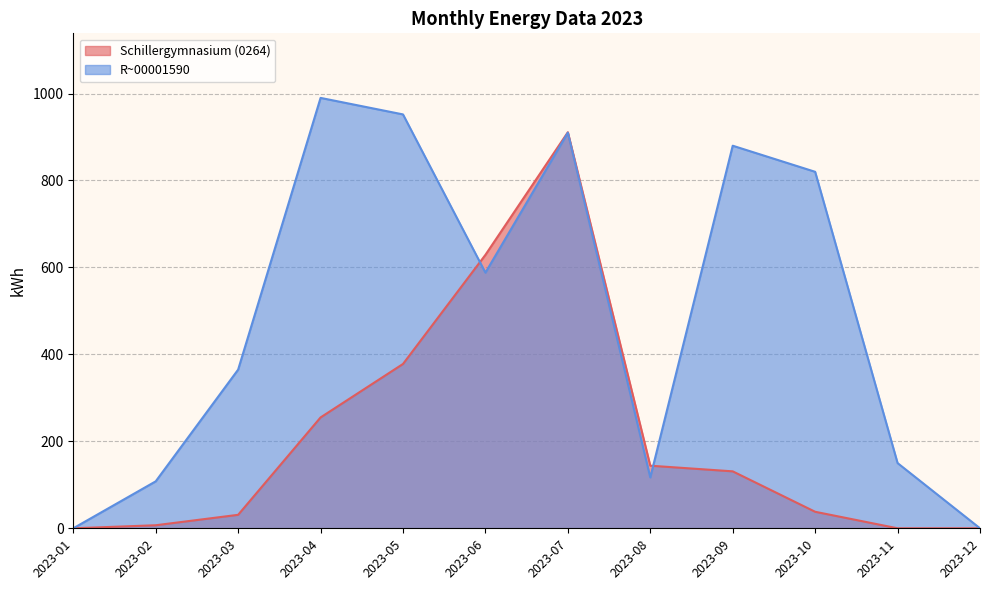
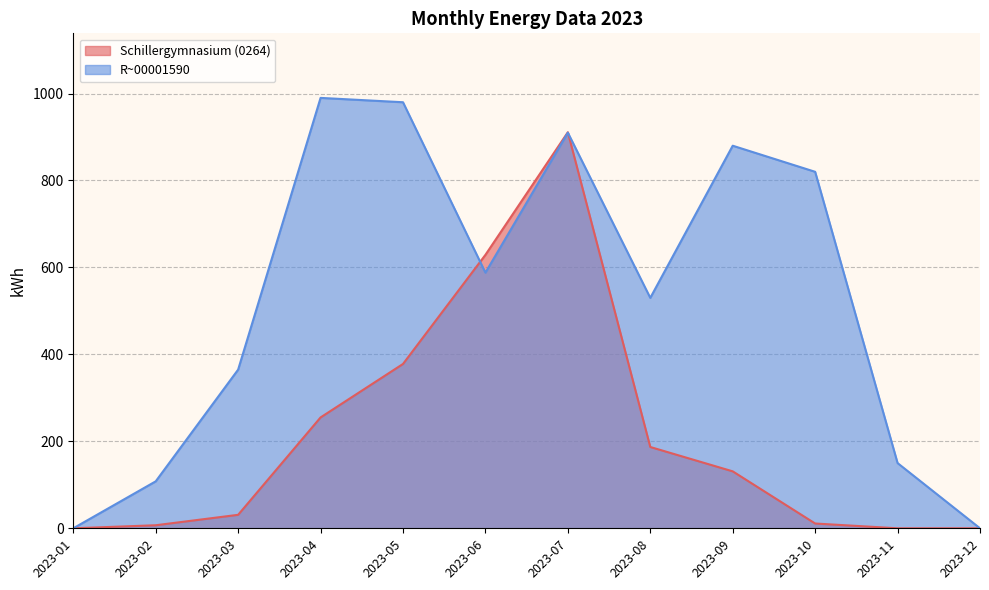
R~00001590, 2023-05: 950 -> 980
Schillergymnasium (0264), 2023-08: 140 -> 190
R~00001590, 2023-08: 120 -> 530
Schillergymnasium (0264), 2023-10: 40 -> 10
